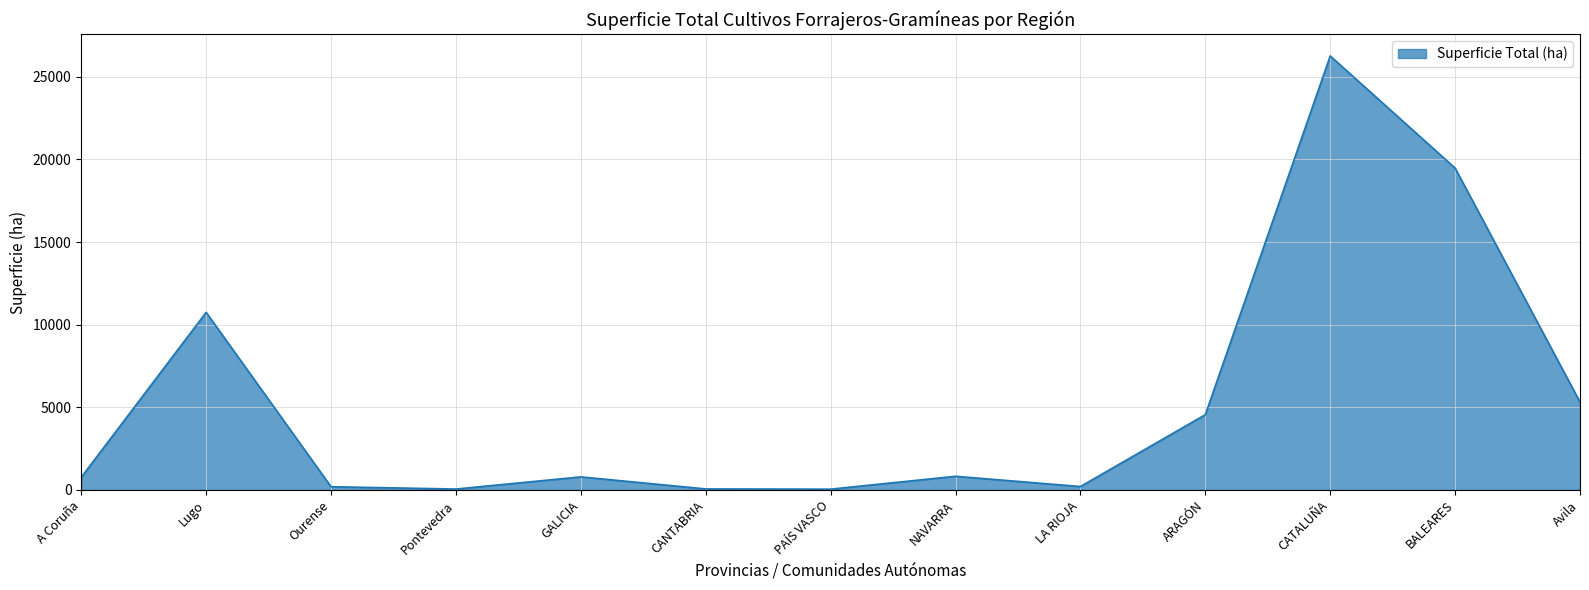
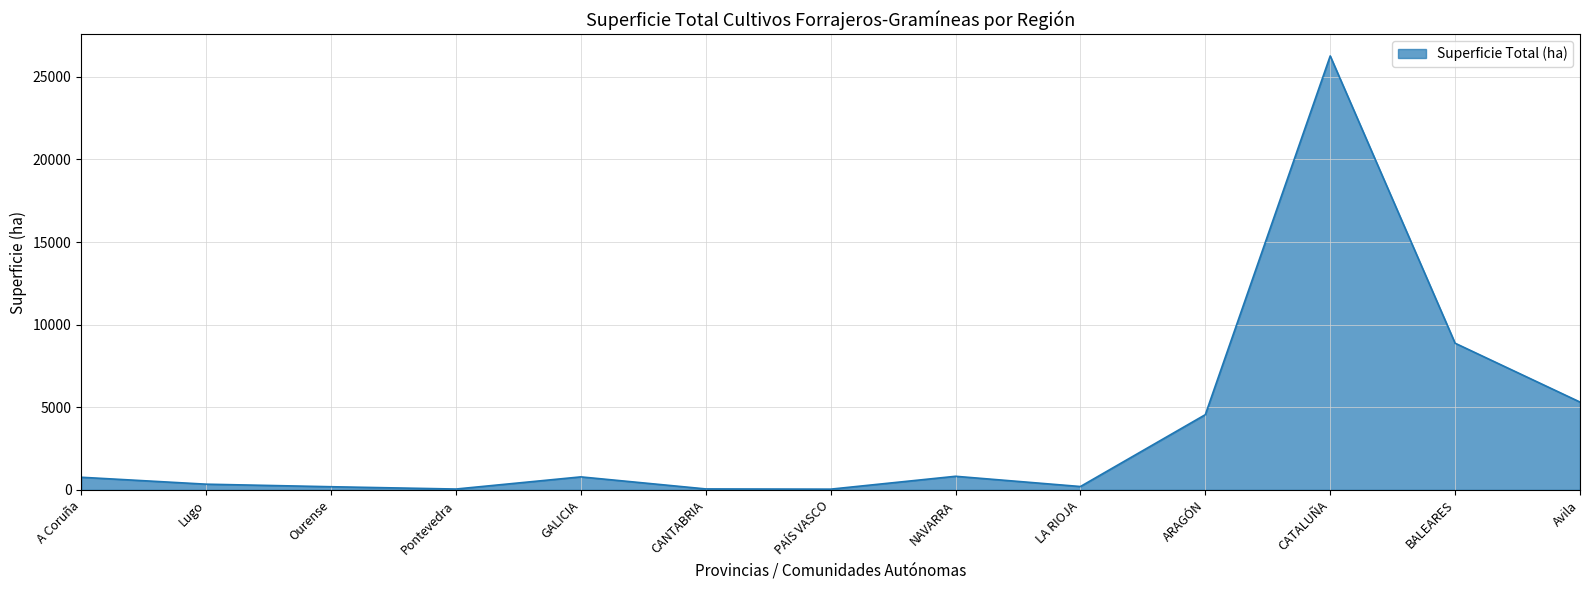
Lugo: 10700 -> 300
BALEARES: 19500 -> 8900
